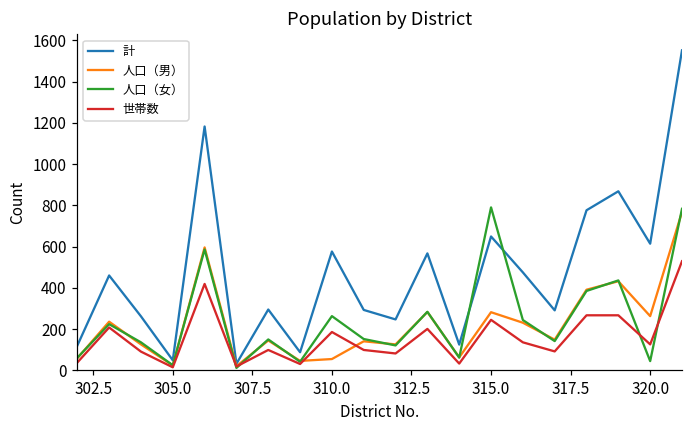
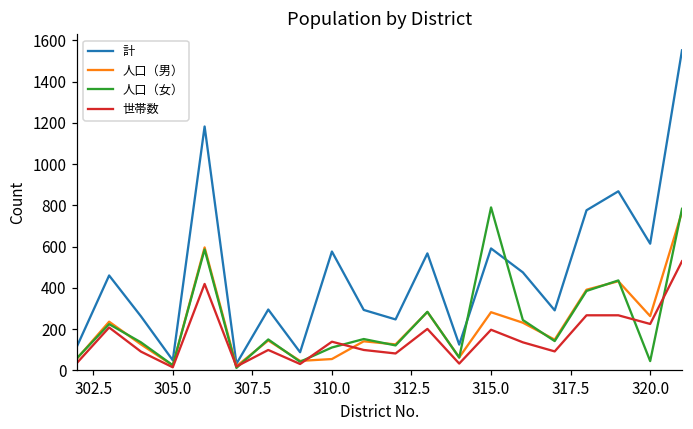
人口（女）, 310.0: 260 -> 110
世帯数, 310.0: 190 -> 140
計, 315.0: 650 -> 590
世帯数, 315.0: 250 -> 200
世帯数, 320.0: 130 -> 230
